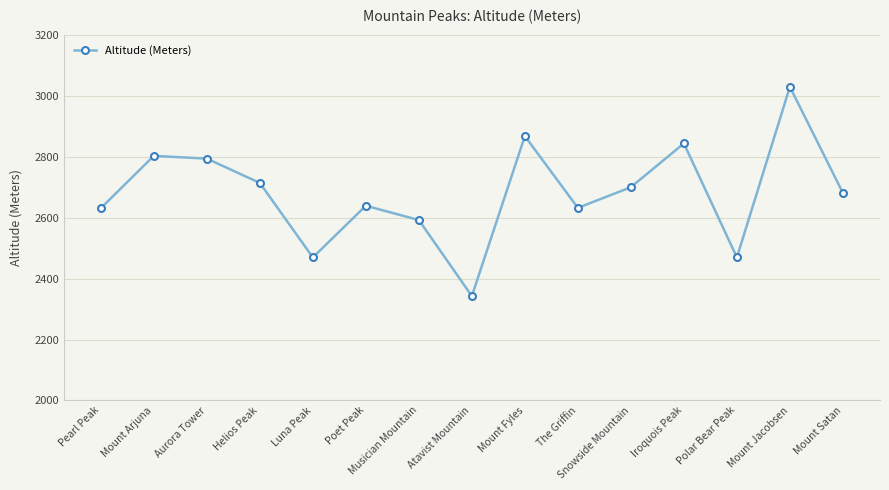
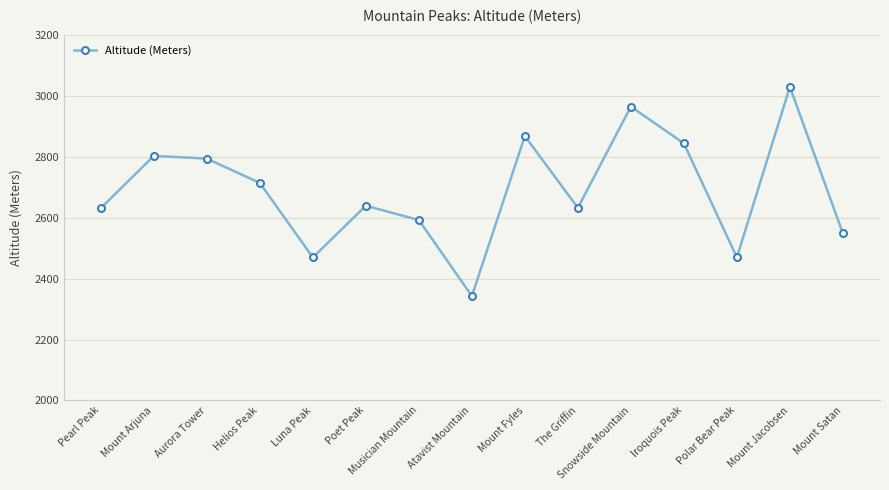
Snowside Mountain: 2700 -> 2970
Mount Satan: 2680 -> 2550
